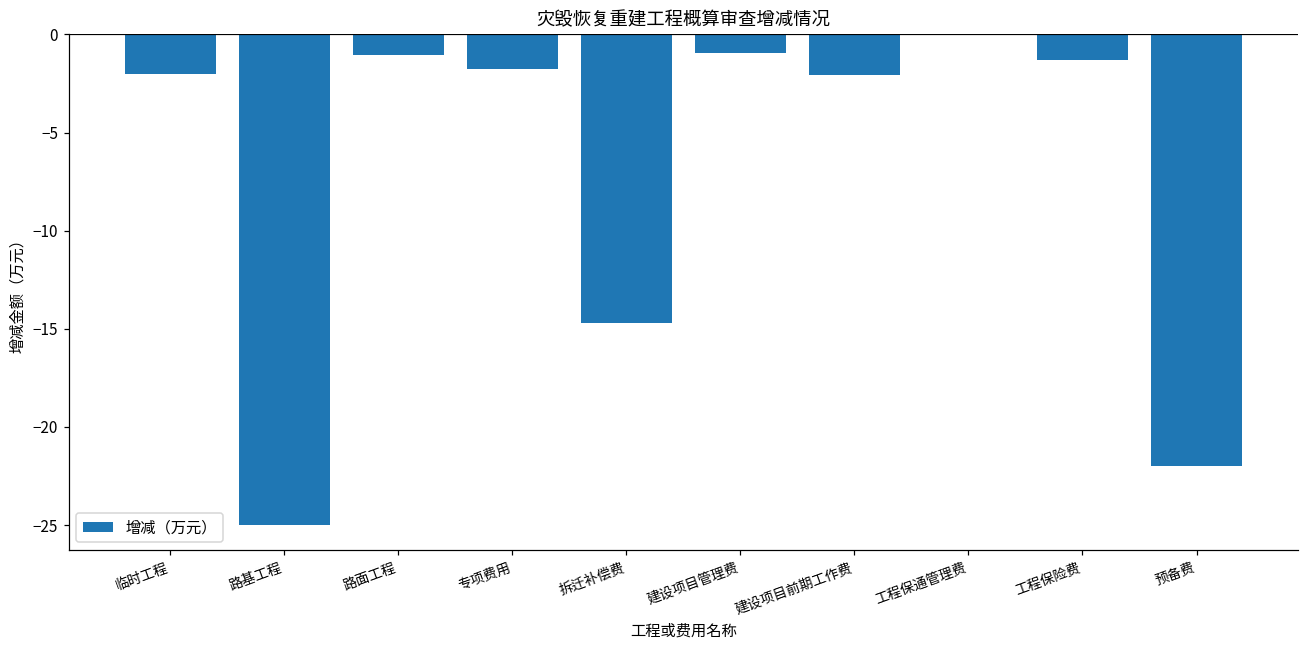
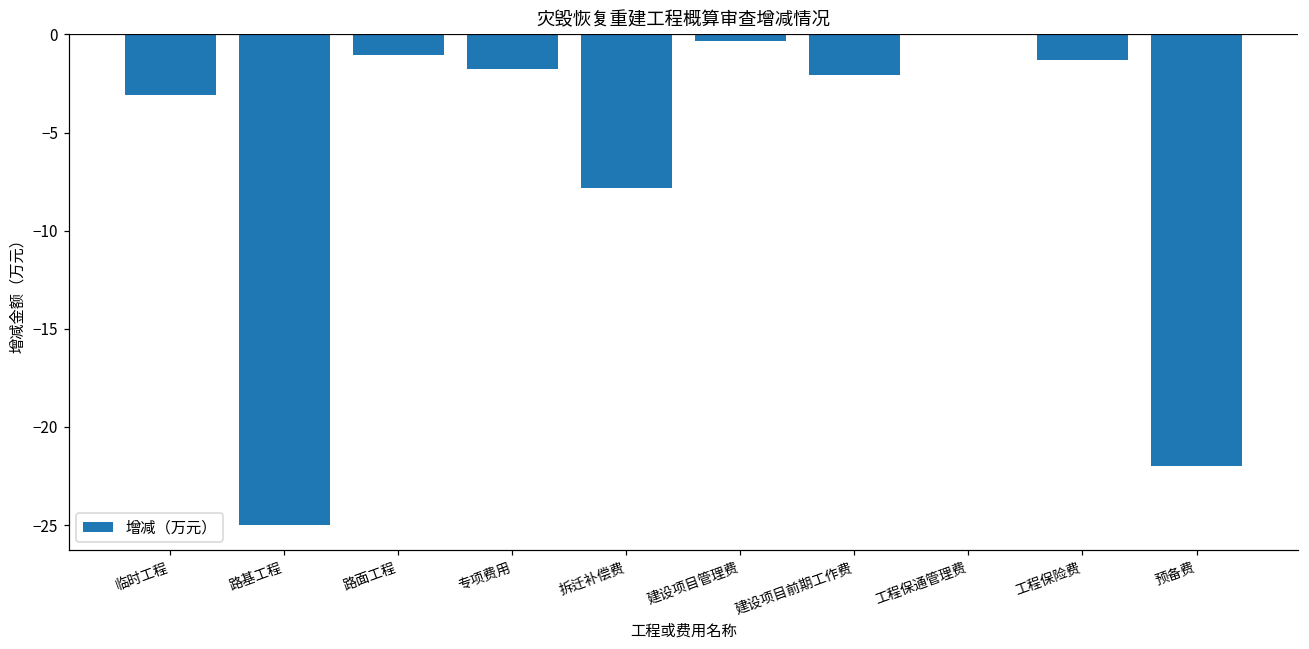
临时工程: -2.0 -> -3.1
拆迁补偿费: -14.7 -> -7.8
建设项目管理费: -0.9 -> -0.4
